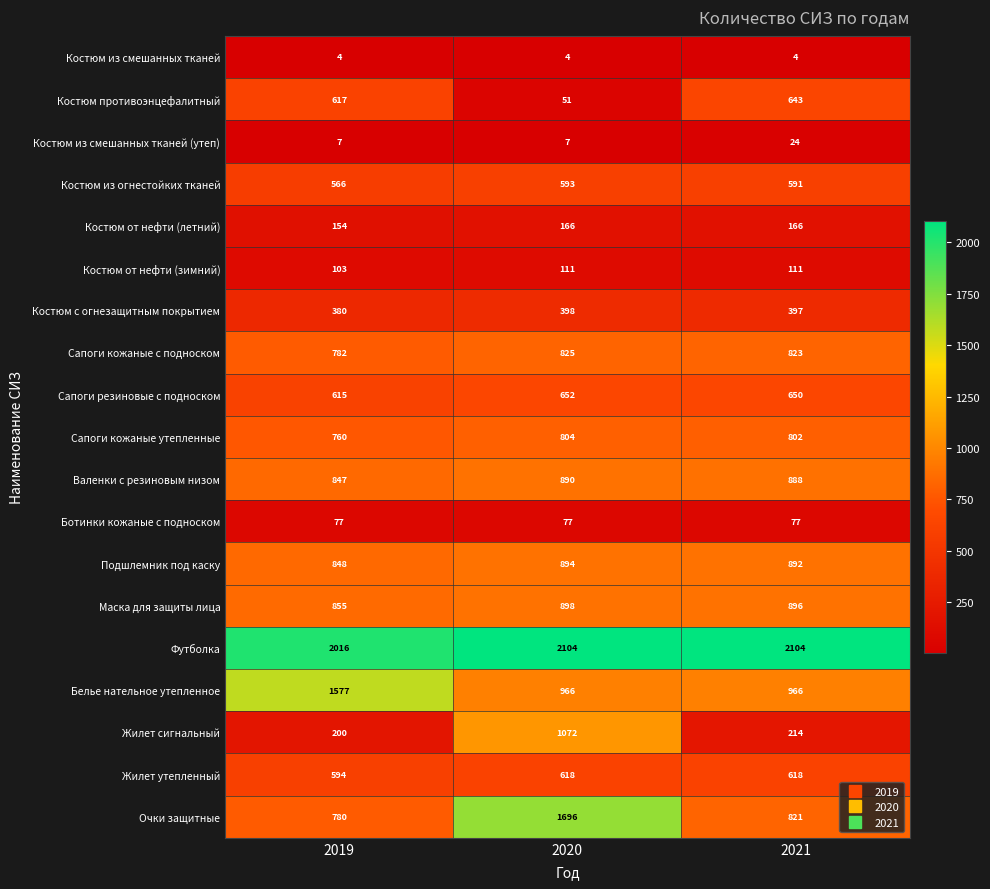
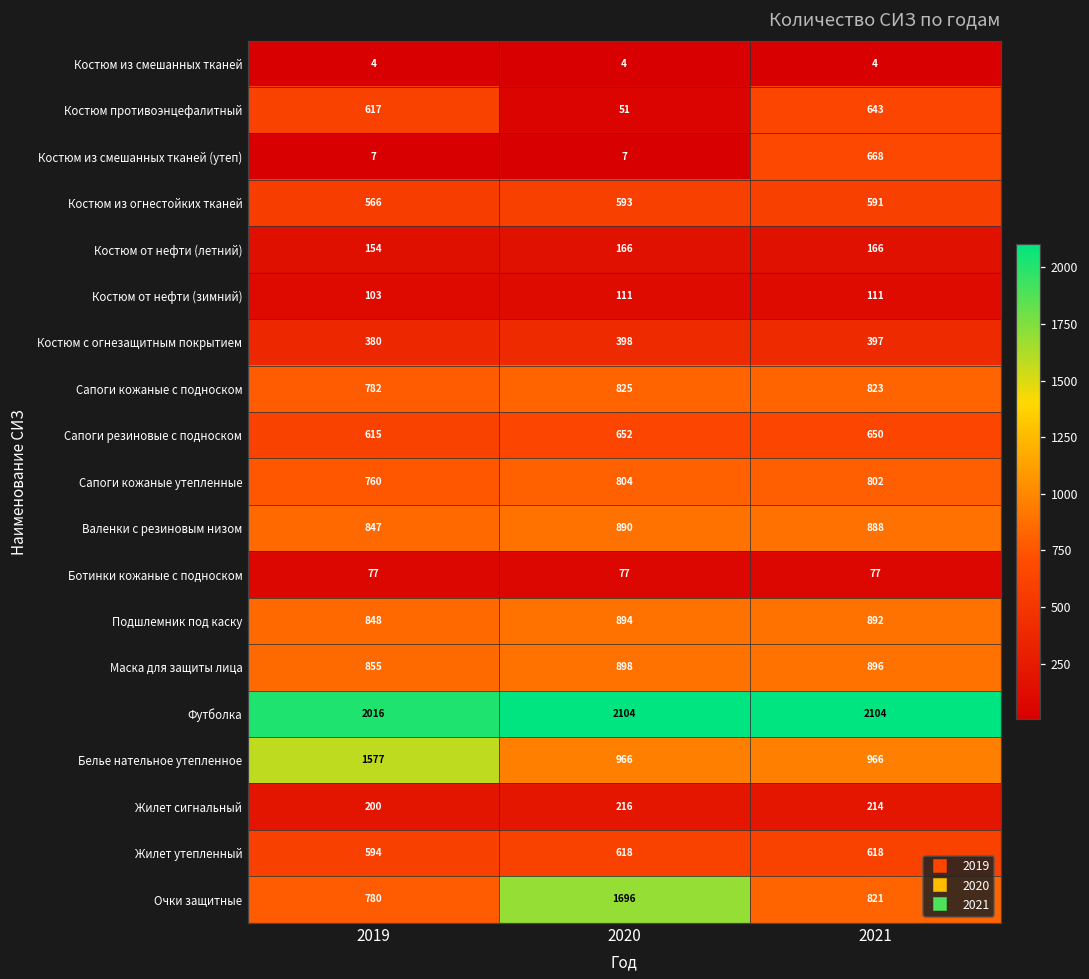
Костюм из смешанных тканей (утеп), 2021: 24 -> 668
Жилет сигнальный, 2020: 1072 -> 216
